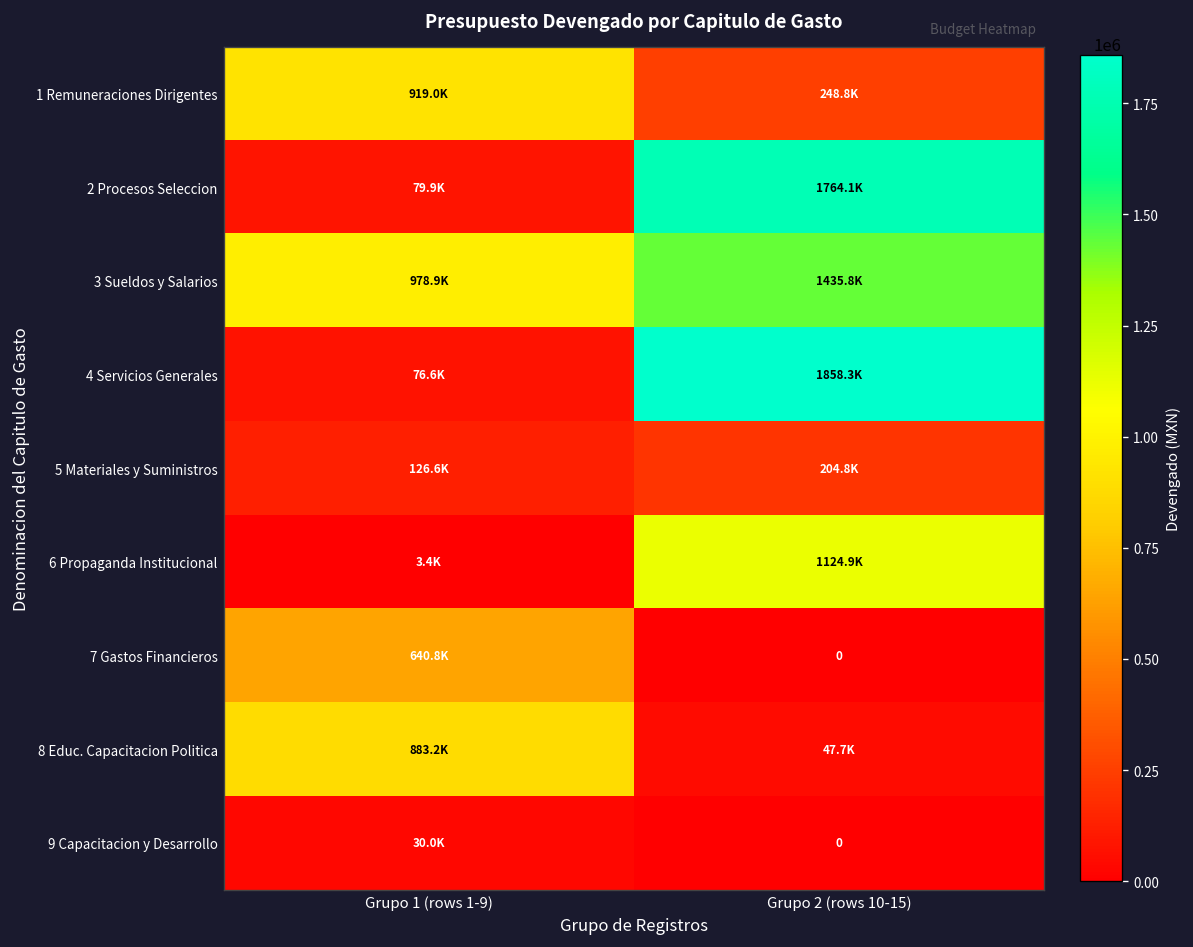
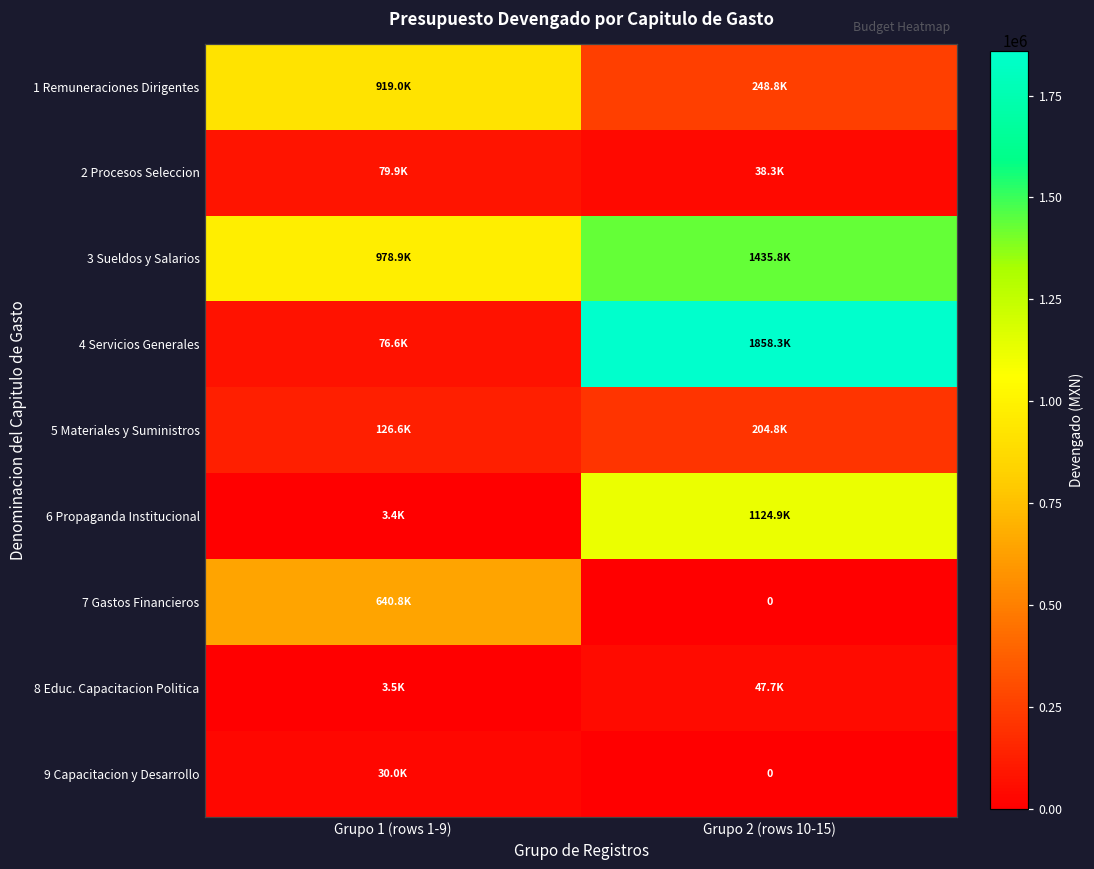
2 Procesos Seleccion, Grupo 2 (rows 10-15): 1764.1K -> 38.3K
8 Educ. Capacitacion Politica, Grupo 1 (rows 1-9): 883.2K -> 3.5K
